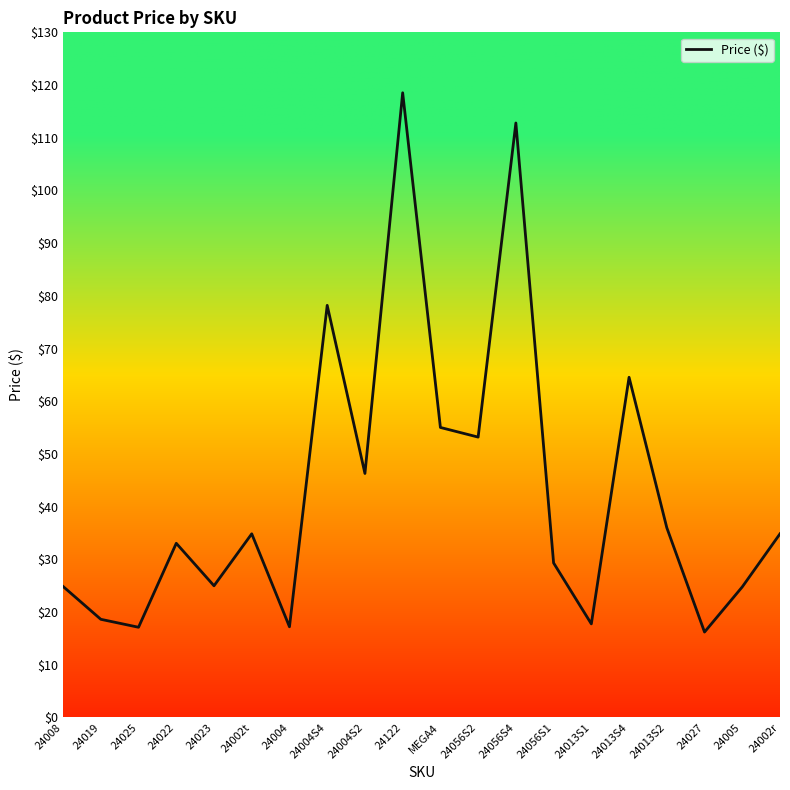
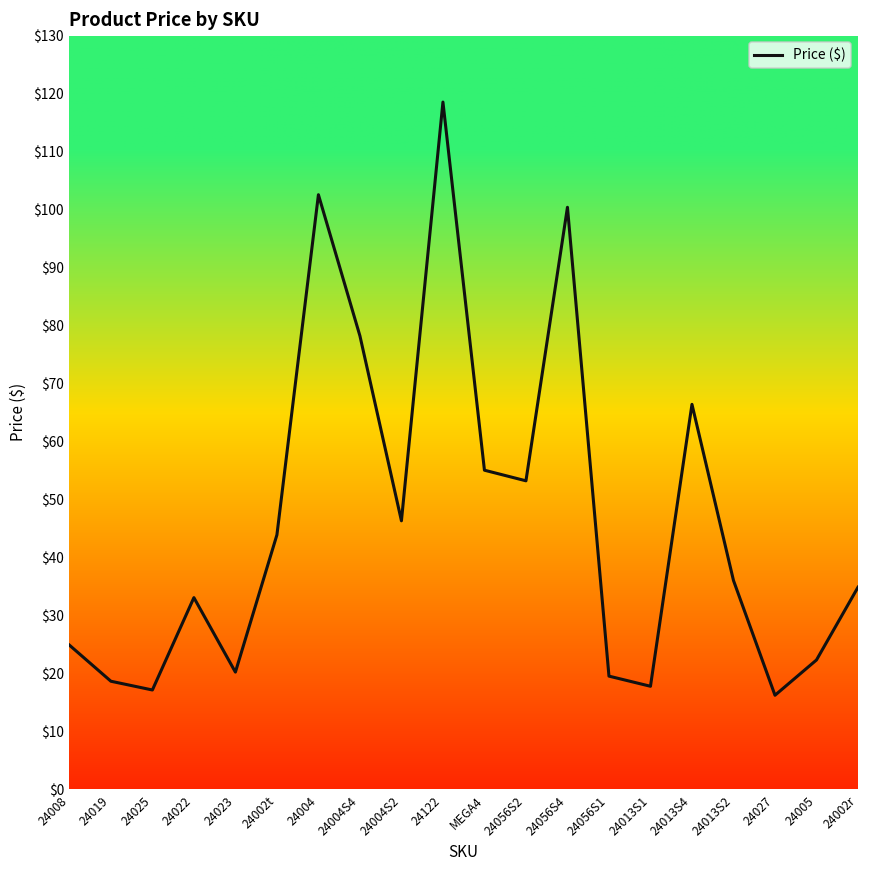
24023: $25 -> $20
24002t: $35 -> $44
24004: $17 -> $103
24056S4: $113 -> $100
24056S1: $29 -> $20
24013S4: $65 -> $66
24005: $25 -> $22
